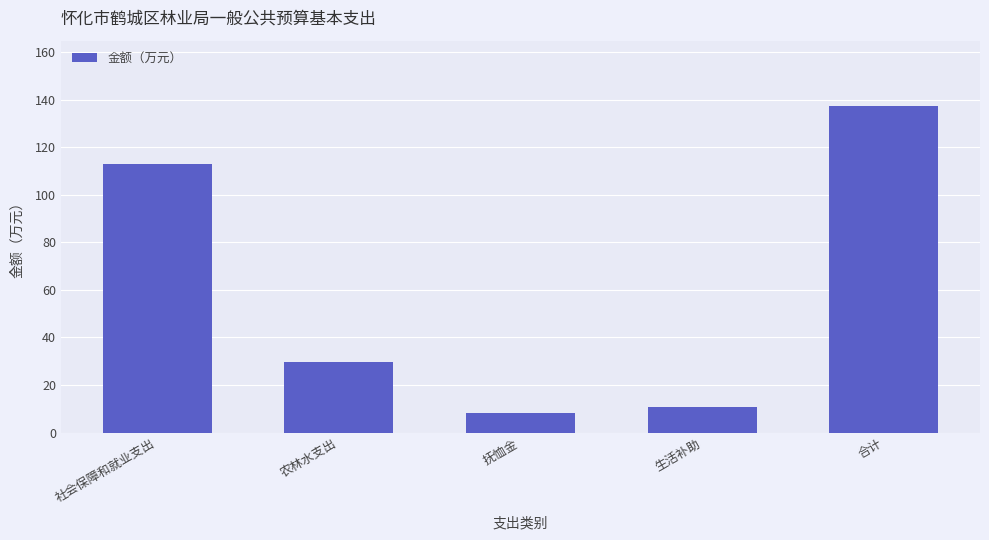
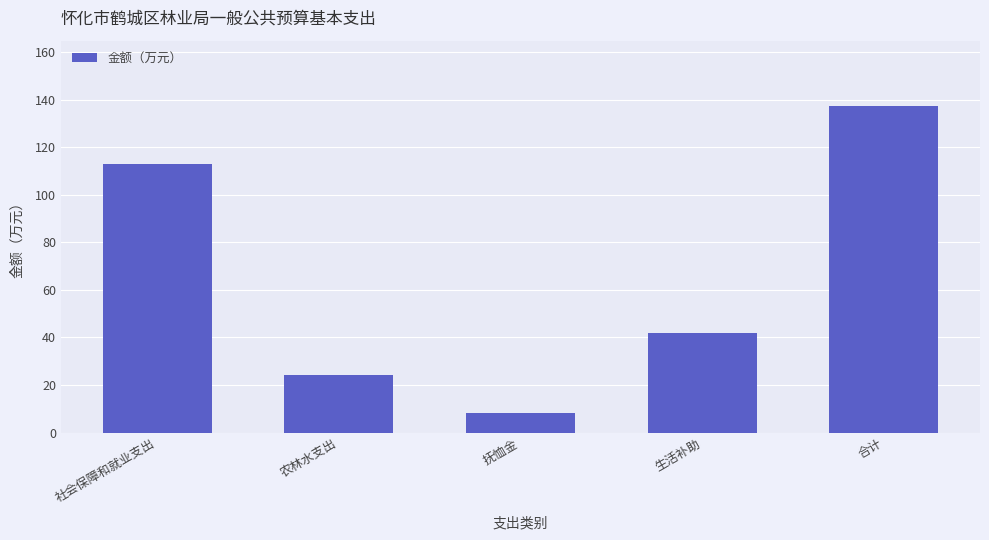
农林水支出: 30 -> 24
生活补助: 11 -> 42
